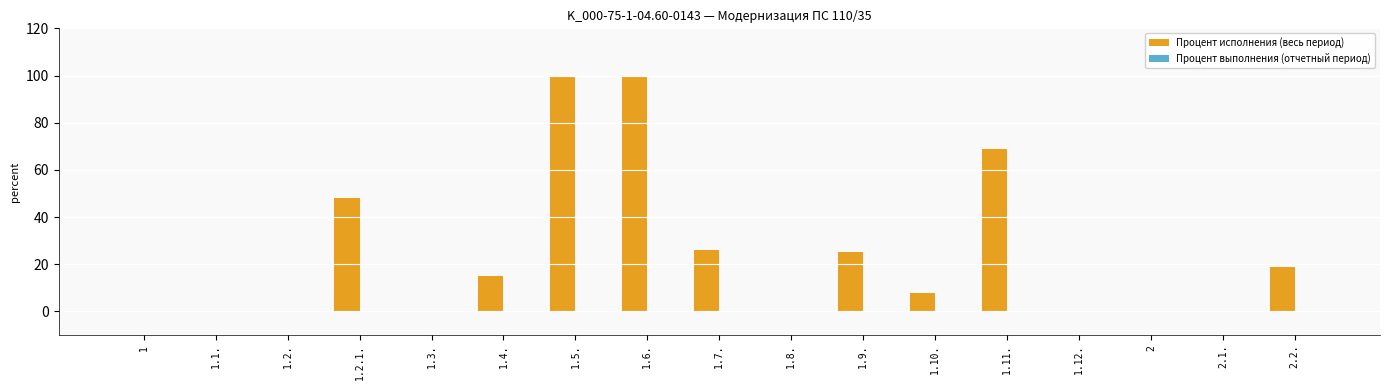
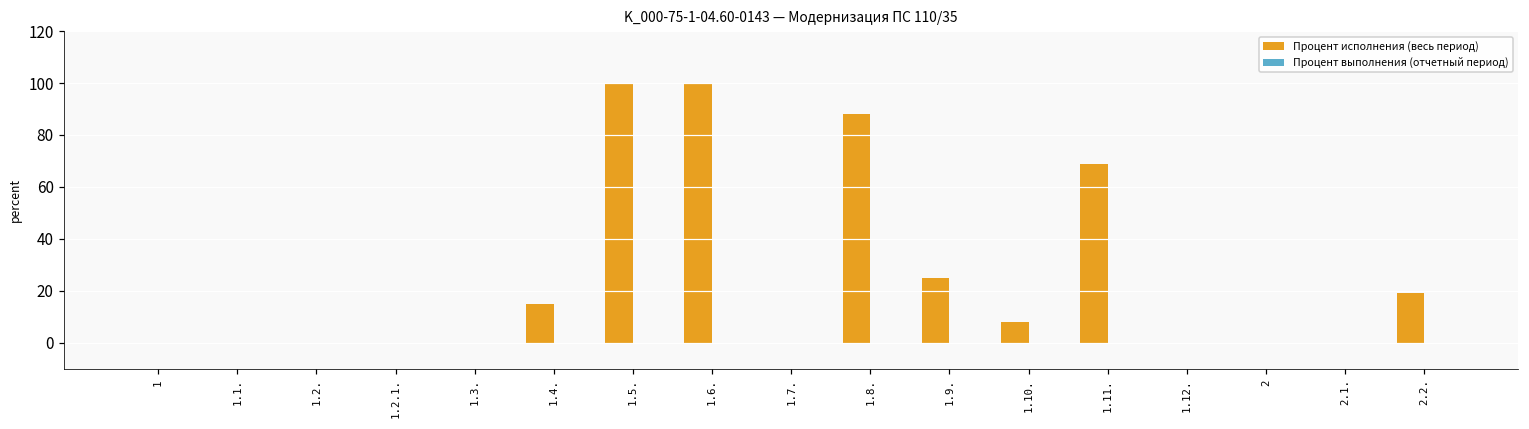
Процент исполнения (весь период), 1.2.1.: 48 -> 0
Процент исполнения (весь период), 1.7.: 26 -> 0
Процент исполнения (весь период), 1.8.: 0 -> 88
